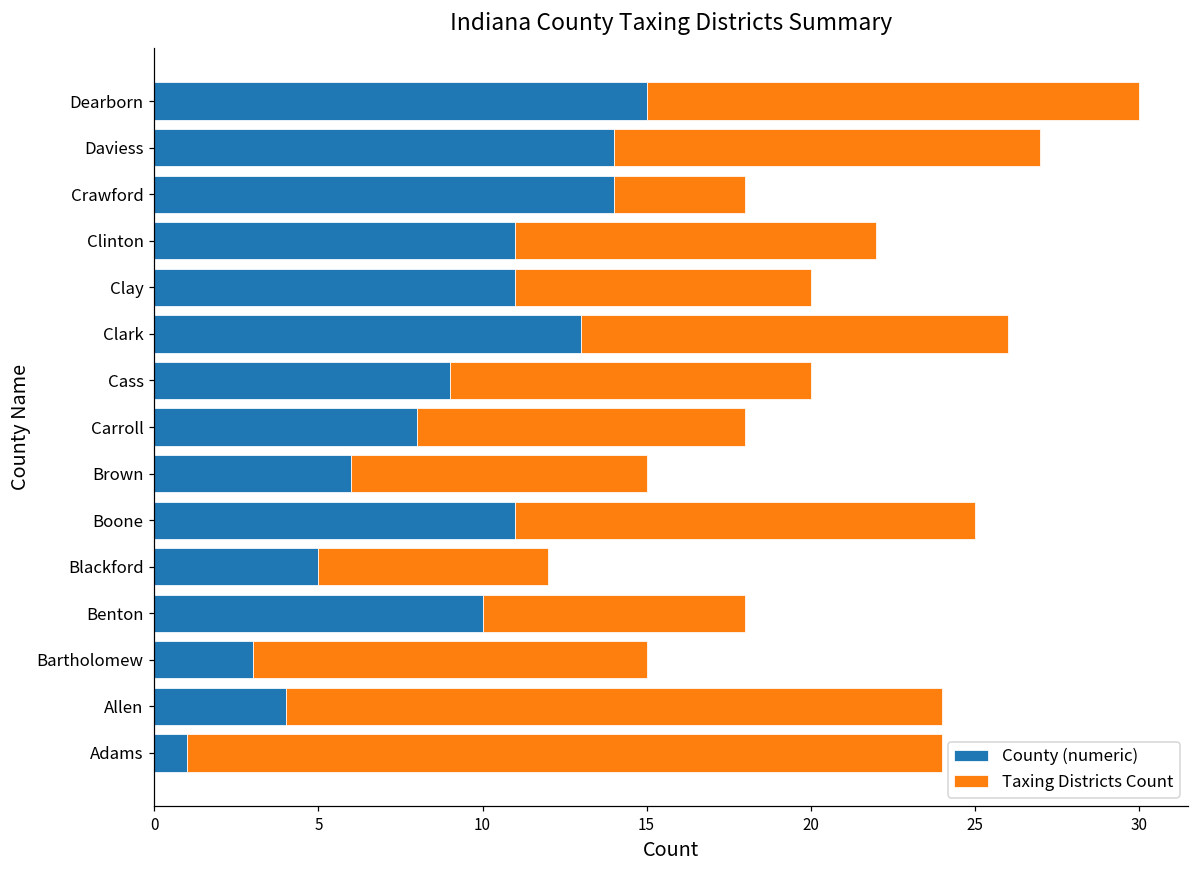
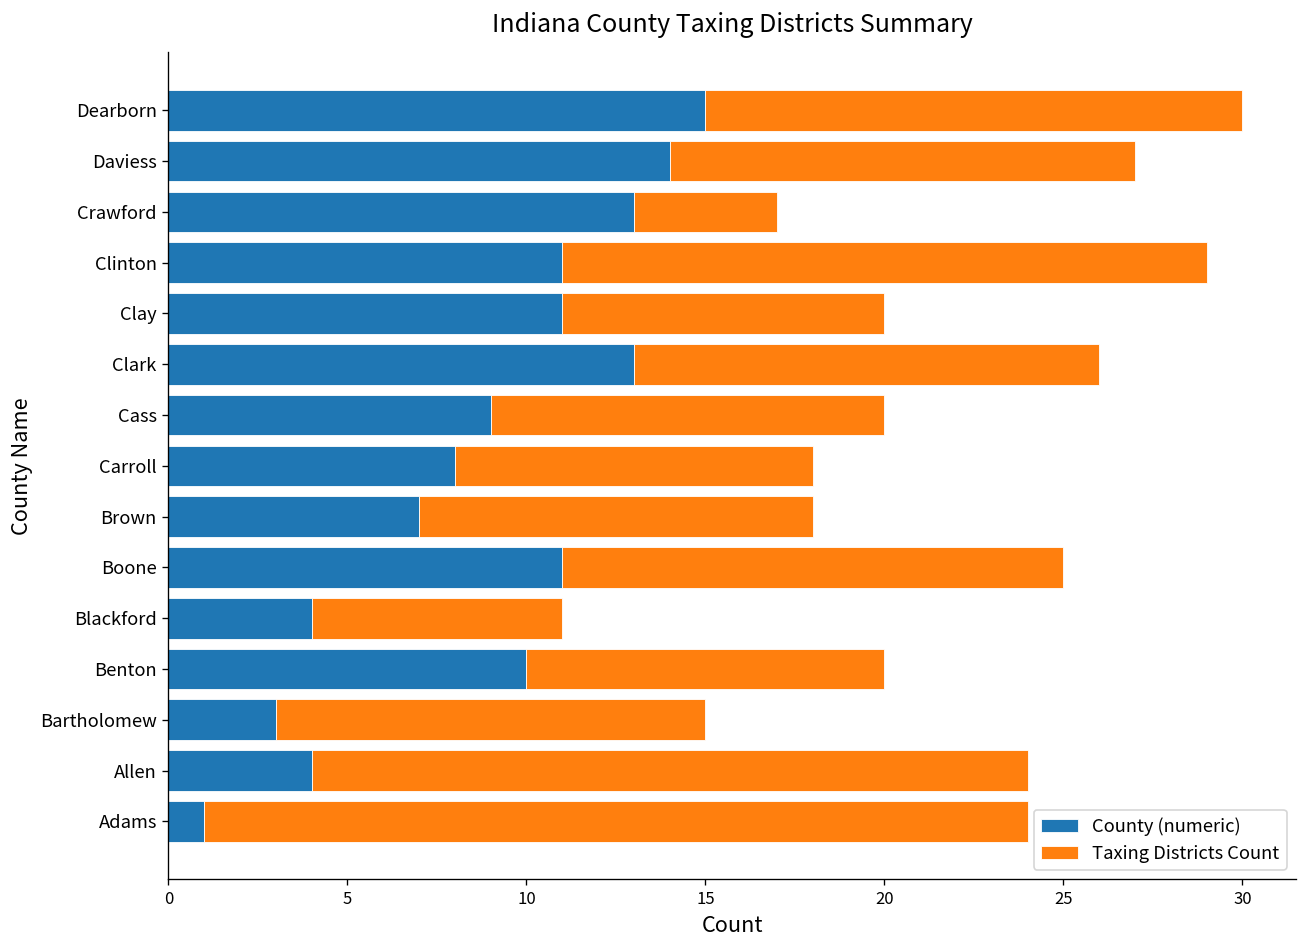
County (numeric), Crawford: 14 -> 13
Taxing Districts Count, Clinton: 11 -> 18
County (numeric), Brown: 6 -> 7
Taxing Districts Count, Brown: 9 -> 11
County (numeric), Blackford: 5 -> 4
Taxing Districts Count, Benton: 8 -> 10
